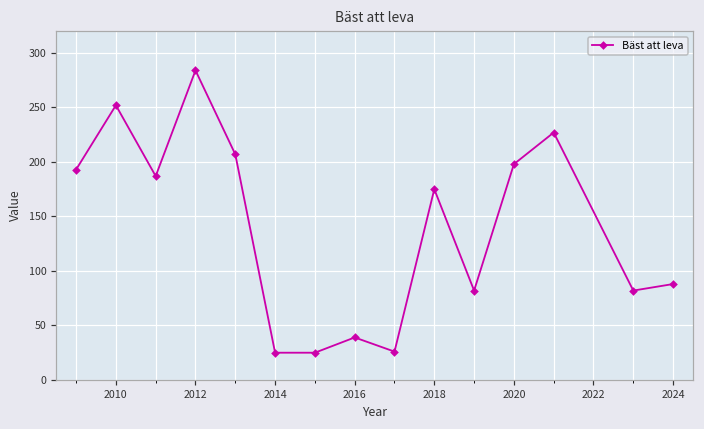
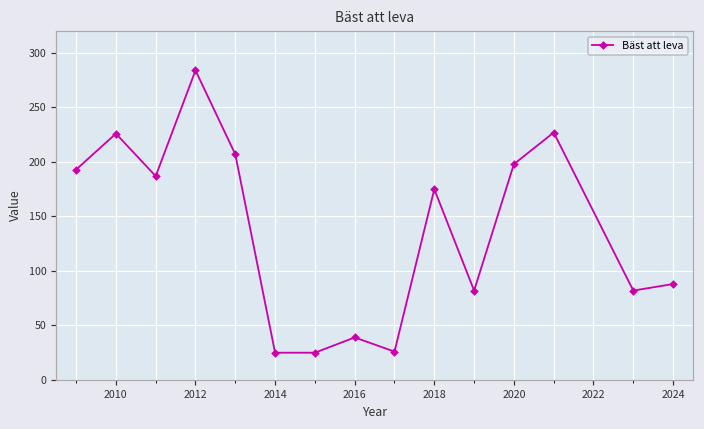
2010: 250 -> 230
